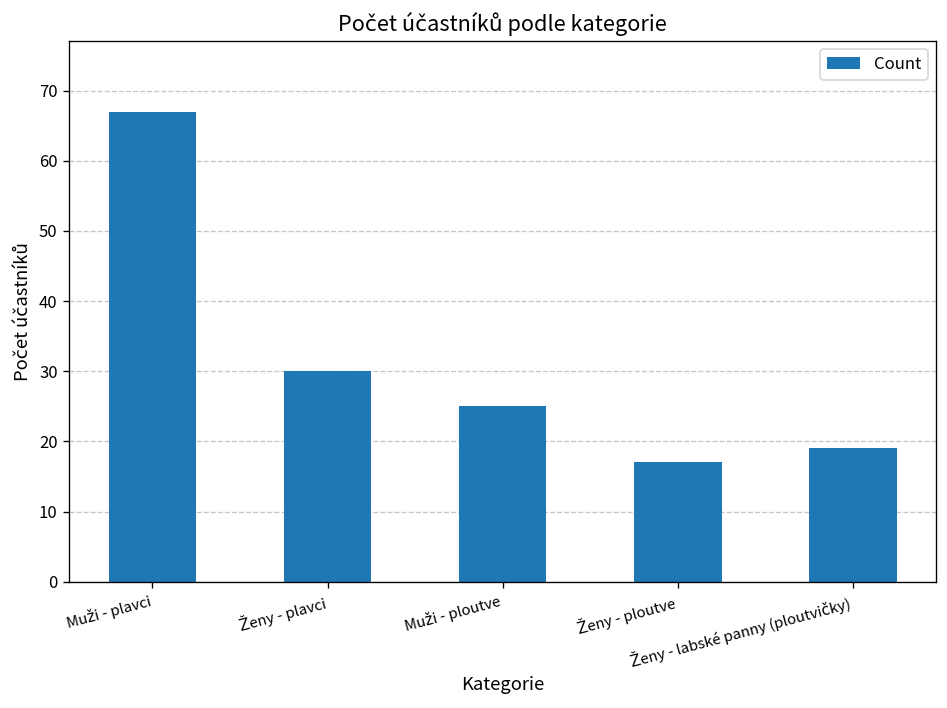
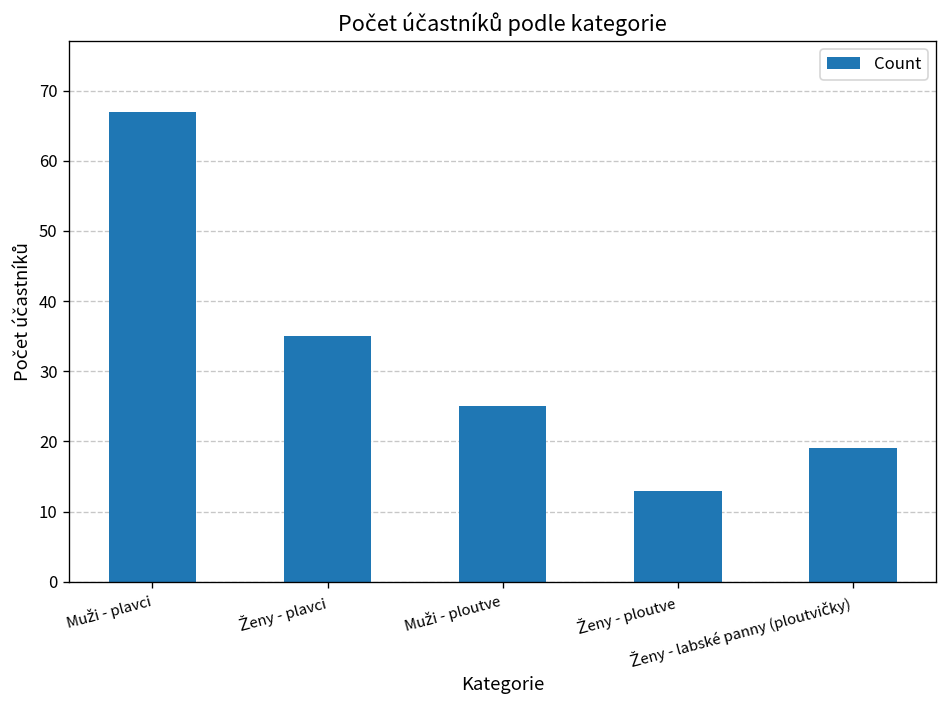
Ženy - plavci: 30 -> 35
Ženy - ploutve: 17 -> 13
